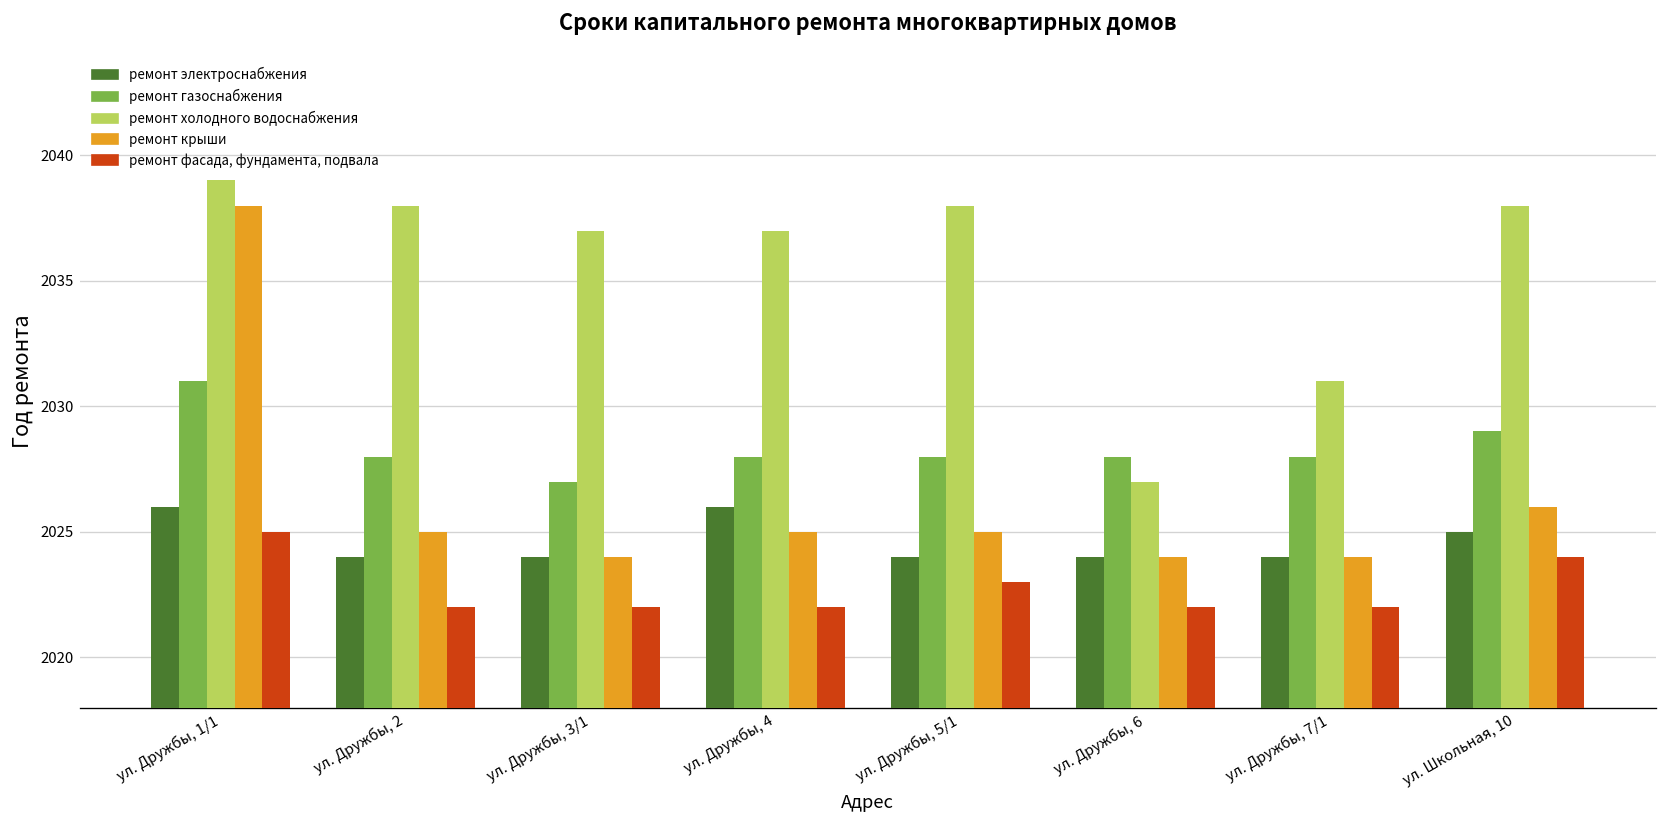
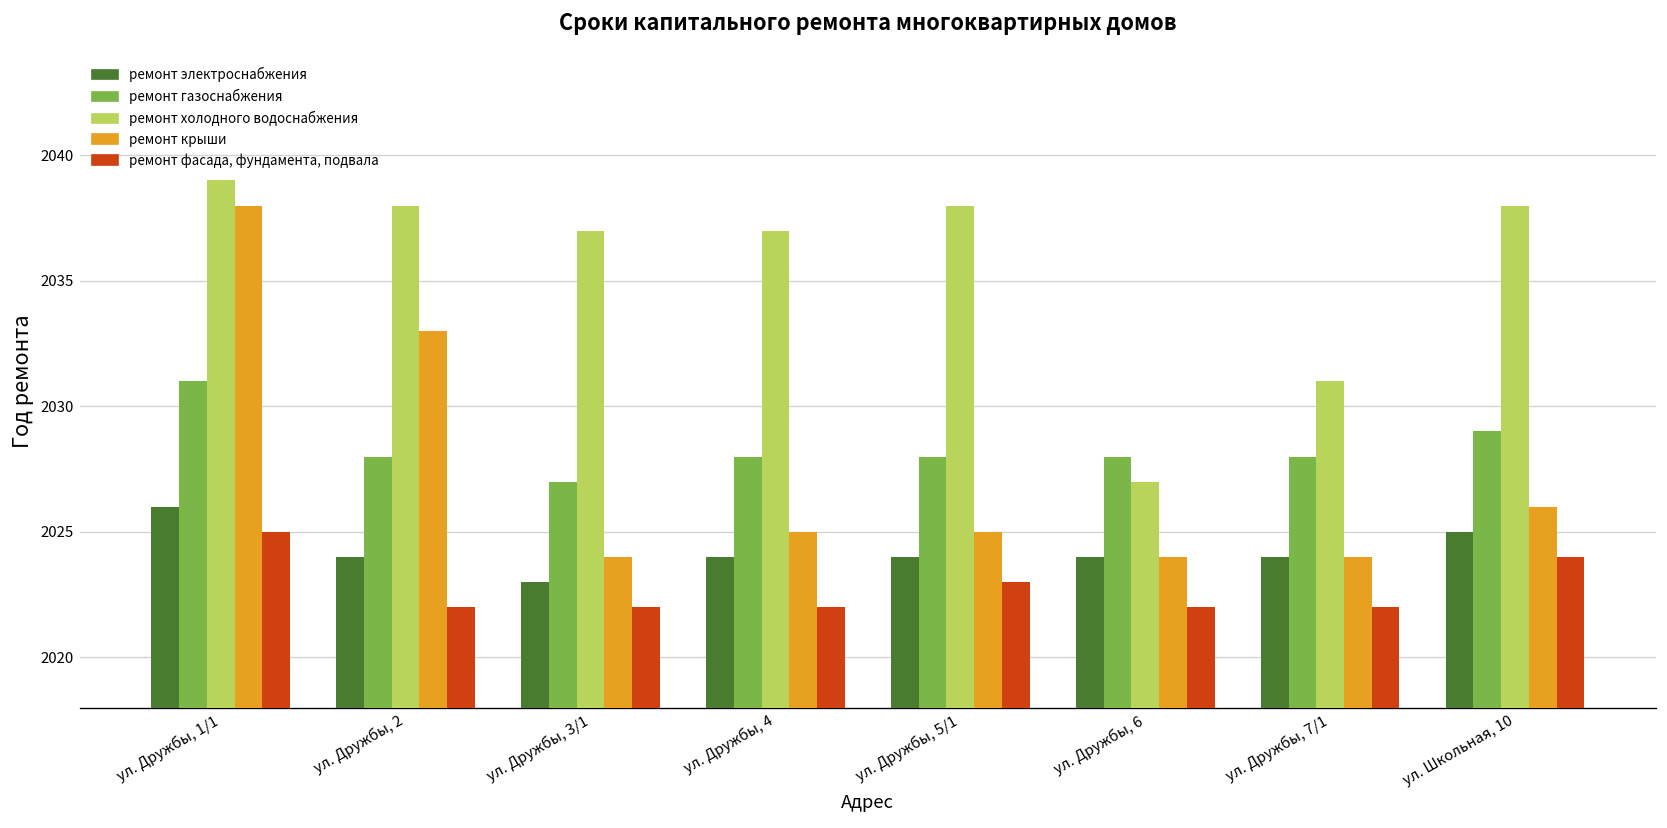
ремонт крыши, ул. Дружбы, 2: 2025 -> 2033
ремонт электроснабжения, ул. Дружбы, 3/1: 2024 -> 2023
ремонт электроснабжения, ул. Дружбы, 4: 2026 -> 2024
